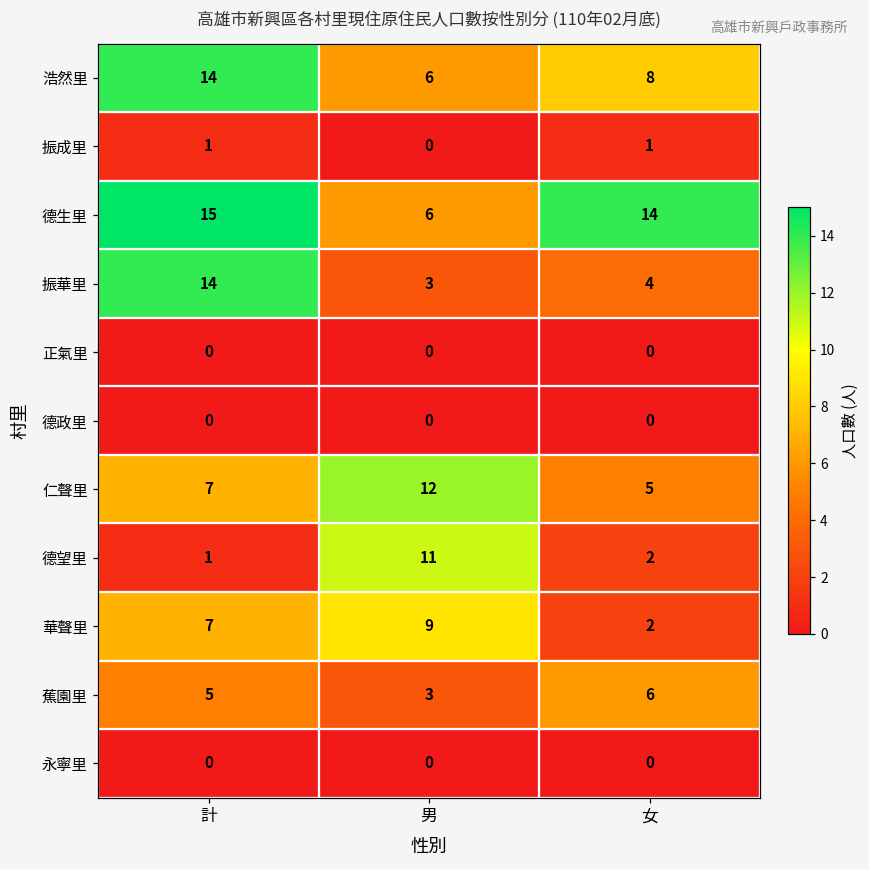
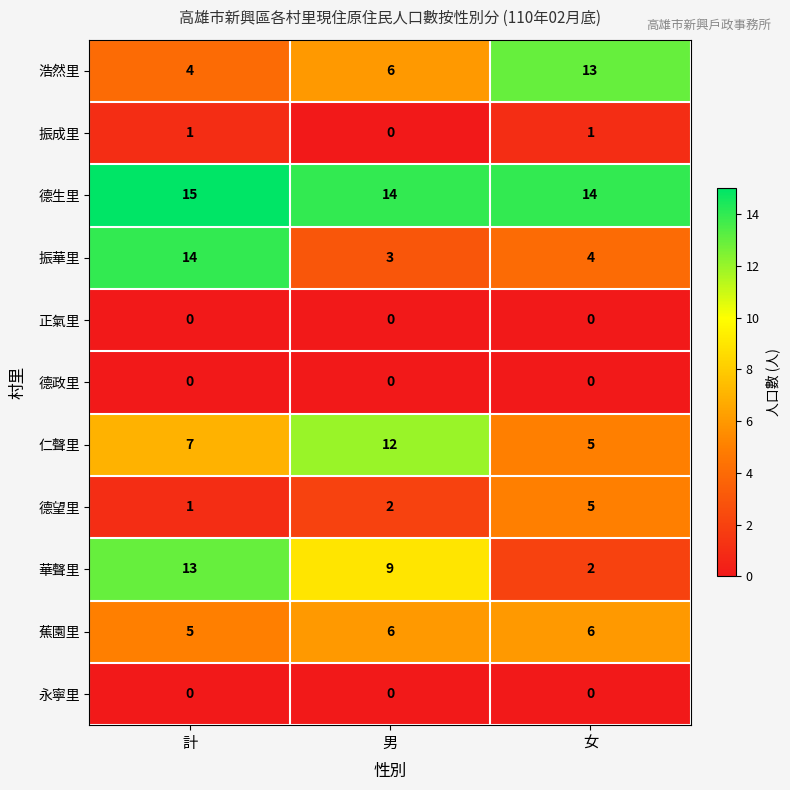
浩然里, 計: 14 -> 4
浩然里, 女: 8 -> 13
德生里, 男: 6 -> 14
德望里, 男: 11 -> 2
德望里, 女: 2 -> 5
華聲里, 計: 7 -> 13
蕉園里, 男: 3 -> 6
